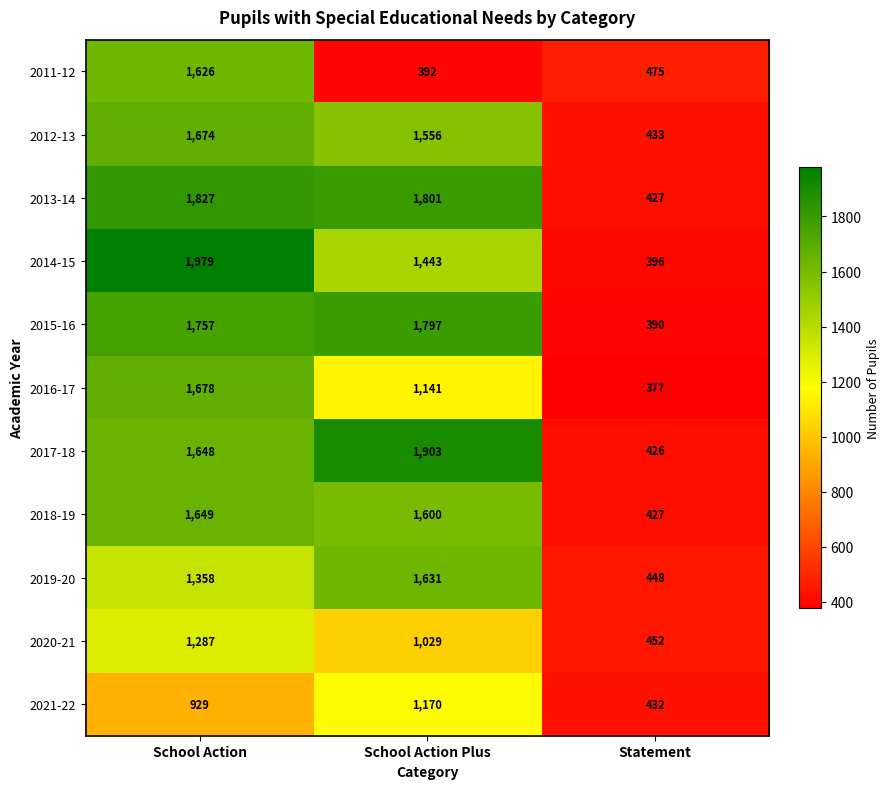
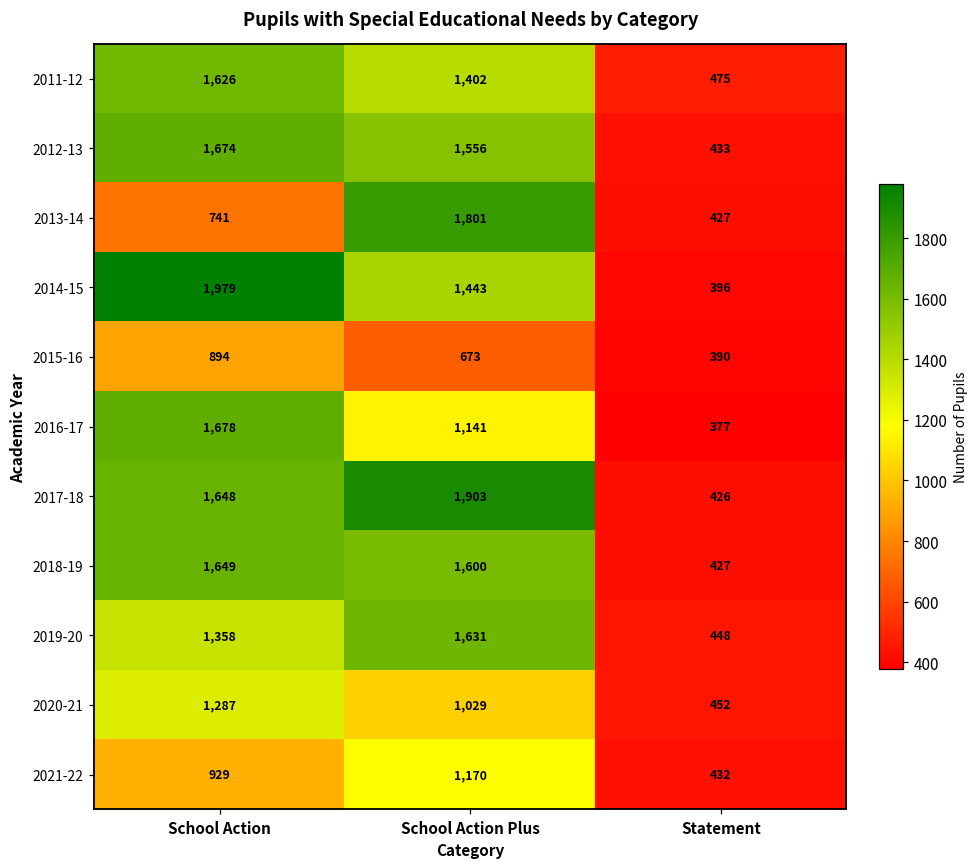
2011-12, School Action Plus: 392 -> 1,402
2013-14, School Action: 1,827 -> 741
2015-16, School Action: 1,757 -> 894
2015-16, School Action Plus: 1,797 -> 673
